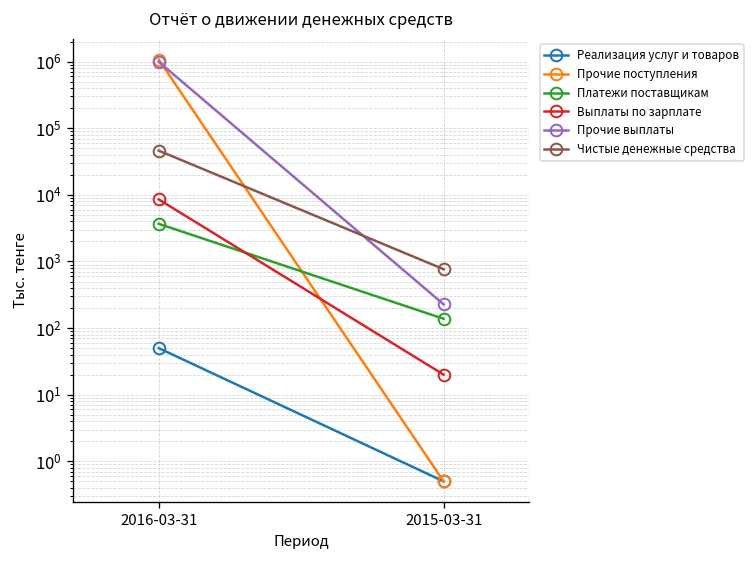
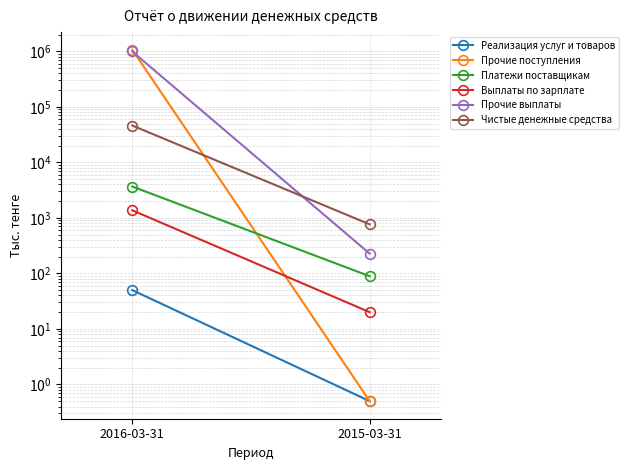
Выплаты по зарплате, 2016-03-31: 9000 -> 1400
Платежи поставщикам, 2015-03-31: 140 -> 90
